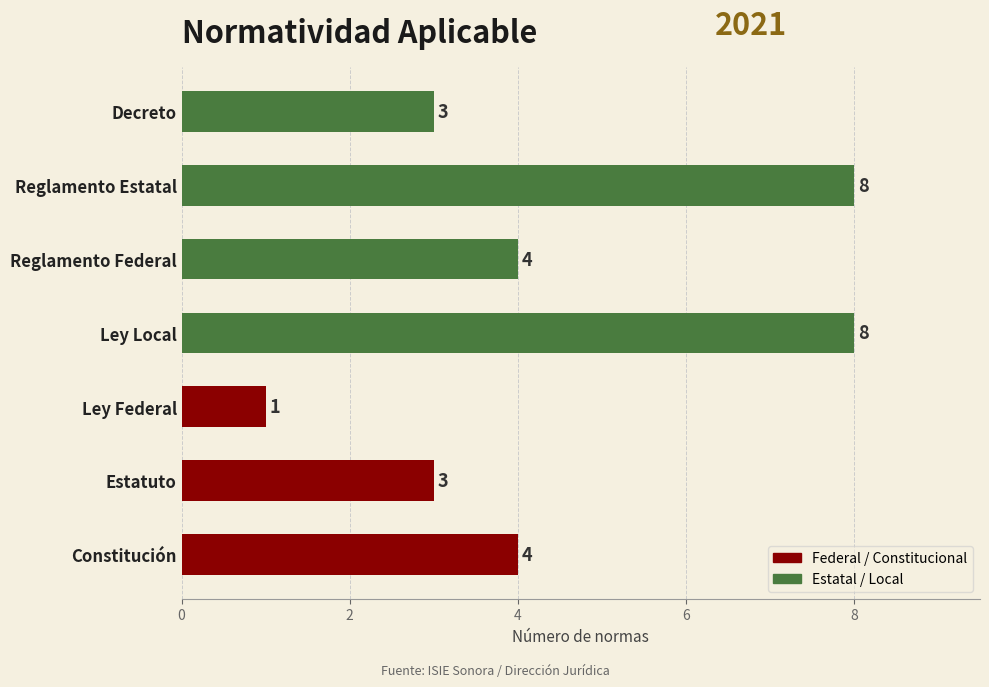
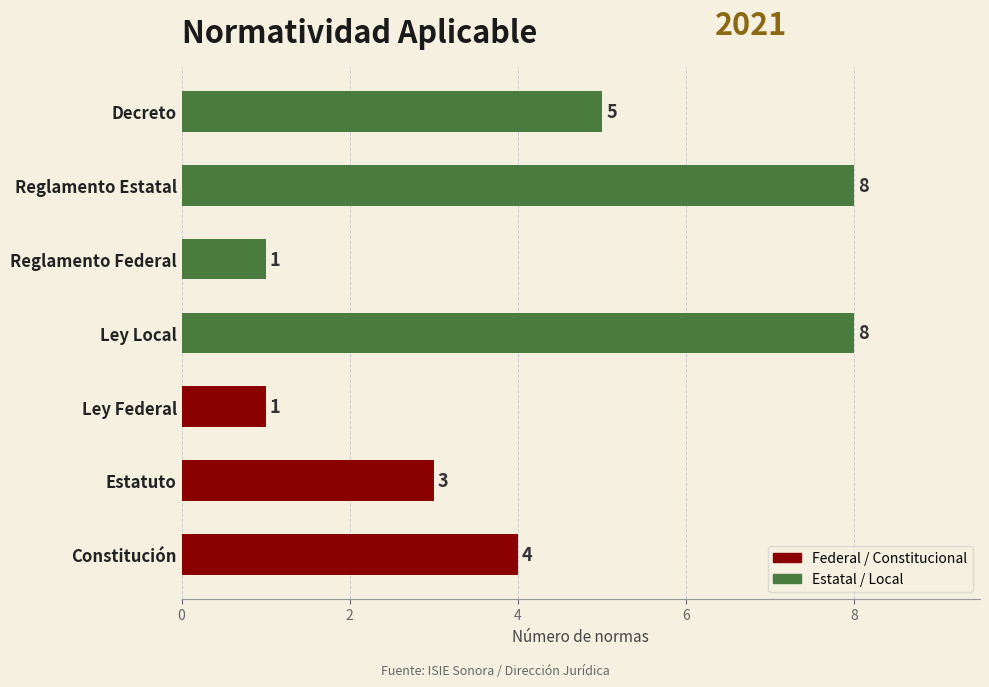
Decreto: 3 -> 5
Reglamento Federal: 4 -> 1
